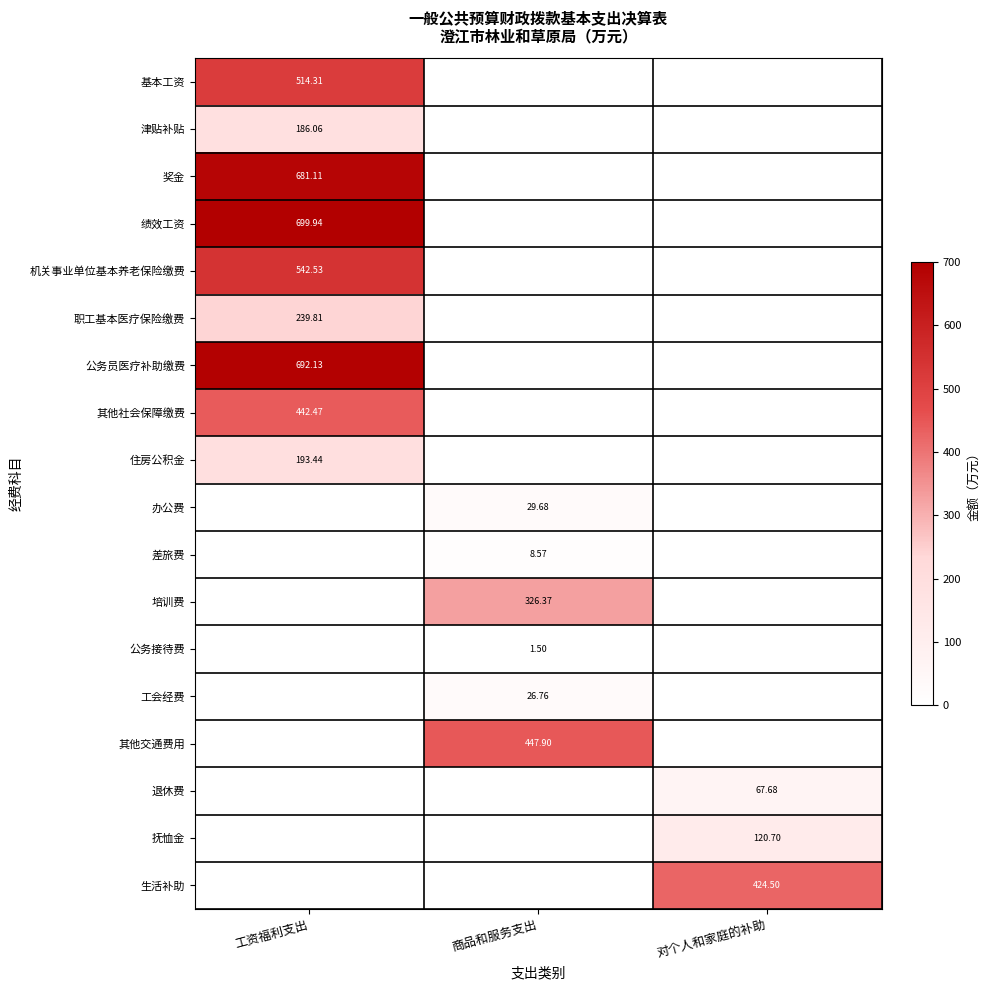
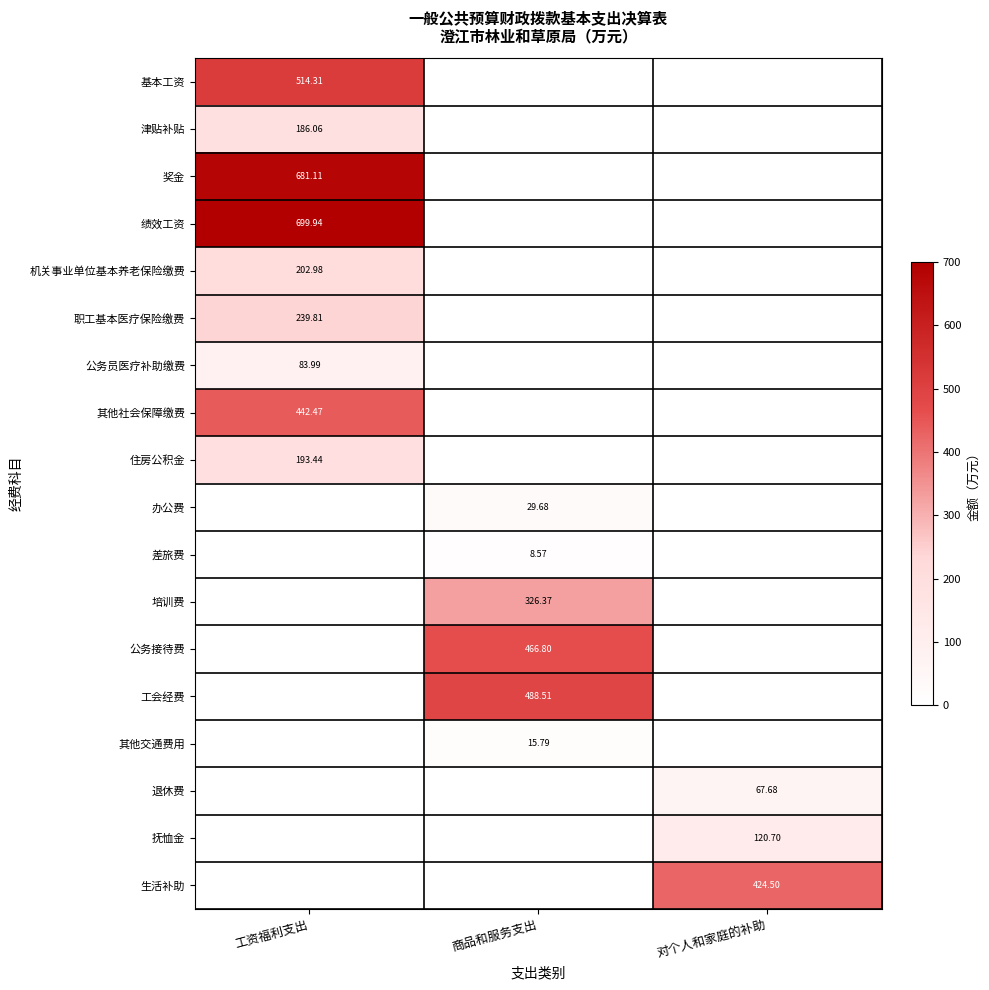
机关事业单位基本养老保险缴费, 工资福利支出: 542.53 -> 202.98
公务员医疗补助缴费, 工资福利支出: 692.13 -> 83.99
公务接待费, 商品和服务支出: 1.50 -> 466.80
工会经费, 商品和服务支出: 26.76 -> 488.51
其他交通费用, 商品和服务支出: 447.90 -> 15.79
